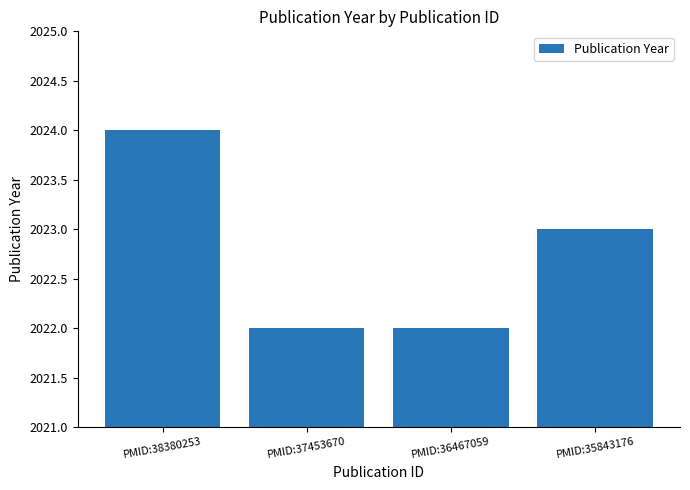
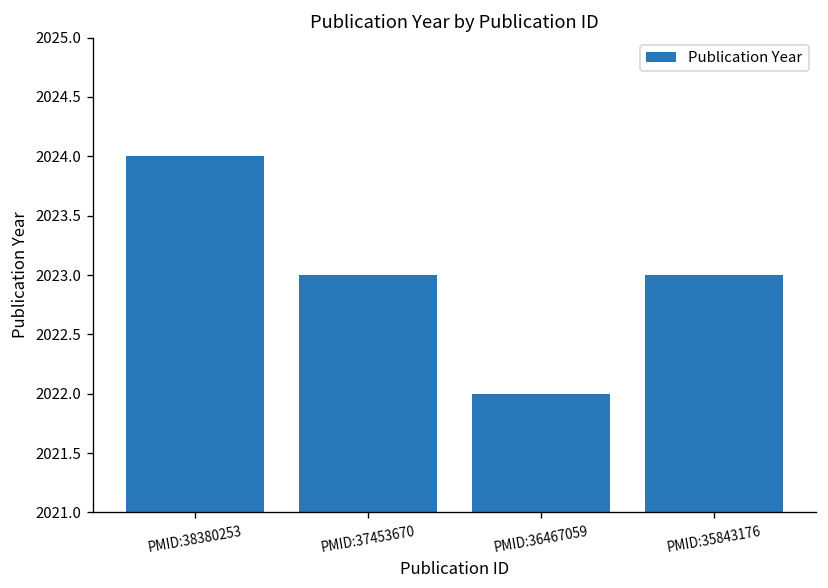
PMID:37453670: 2022 -> 2023
